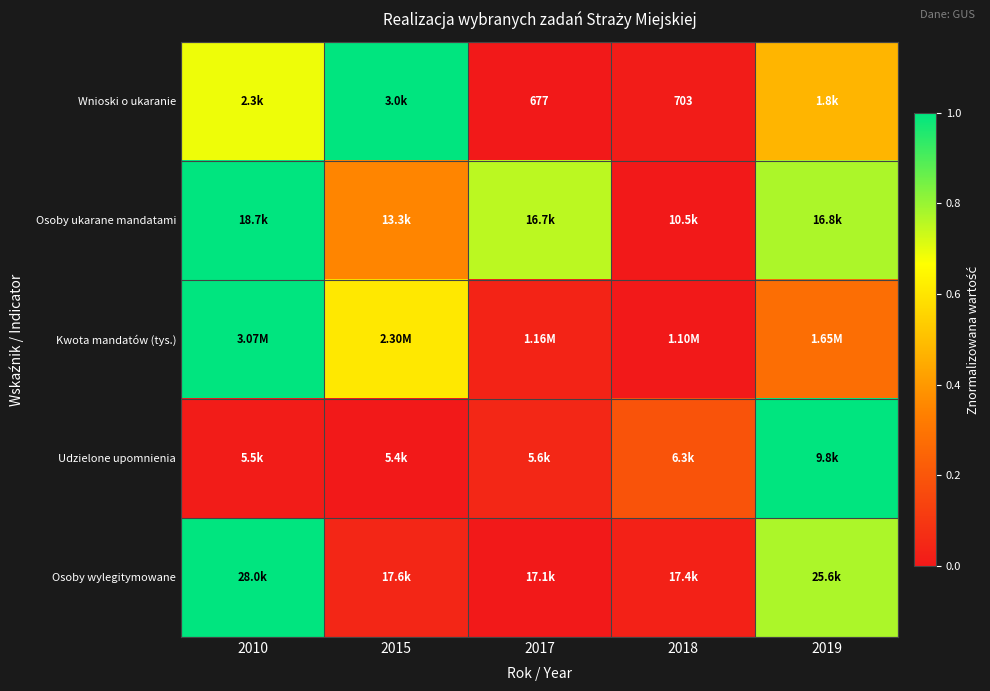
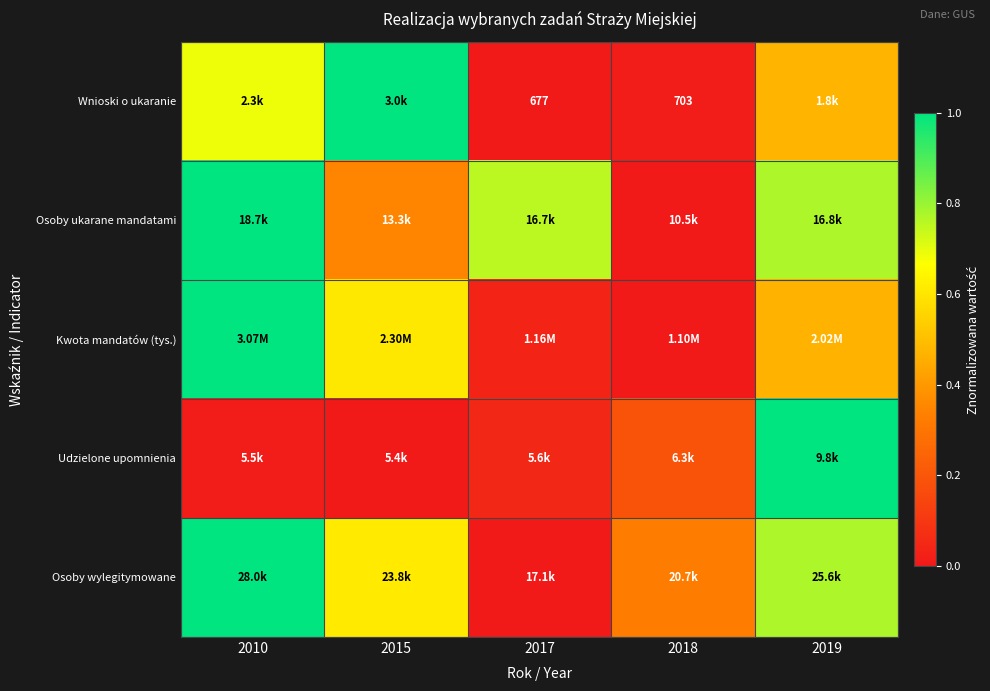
Kwota mandatów (tys.), 2019: 1.65M -> 2.02M
Osoby wylegitymowane, 2015: 17.6k -> 23.8k
Osoby wylegitymowane, 2018: 17.4k -> 20.7k
